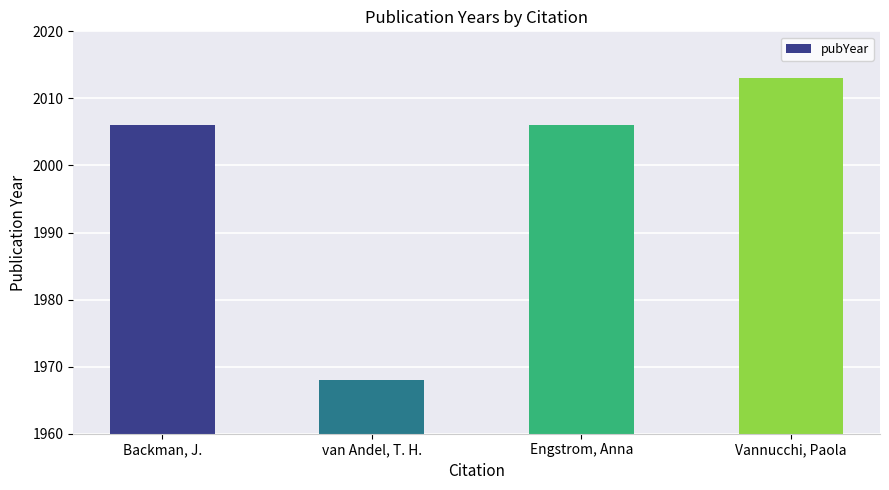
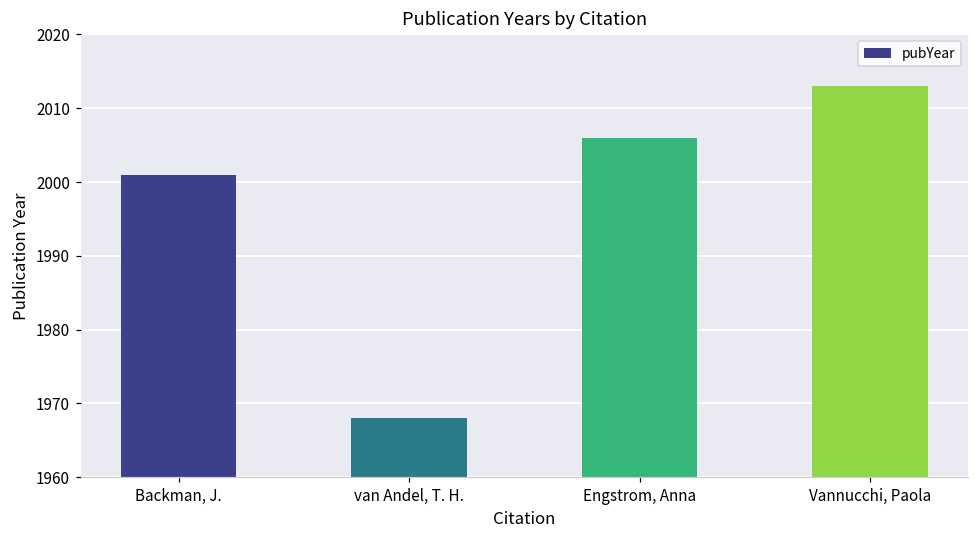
Backman, J.: 2006 -> 2001
